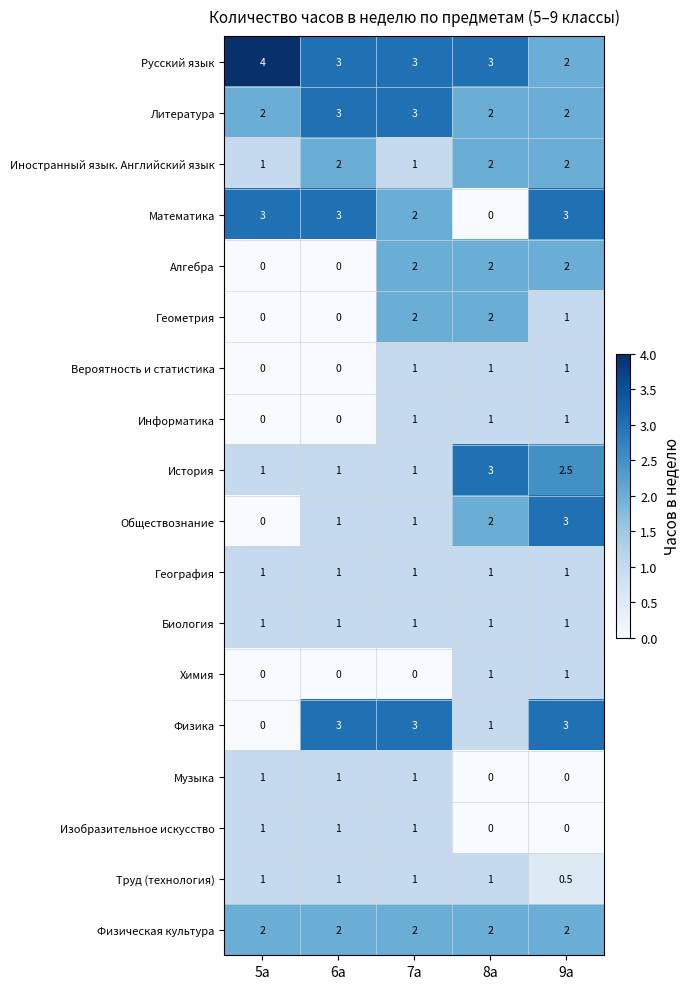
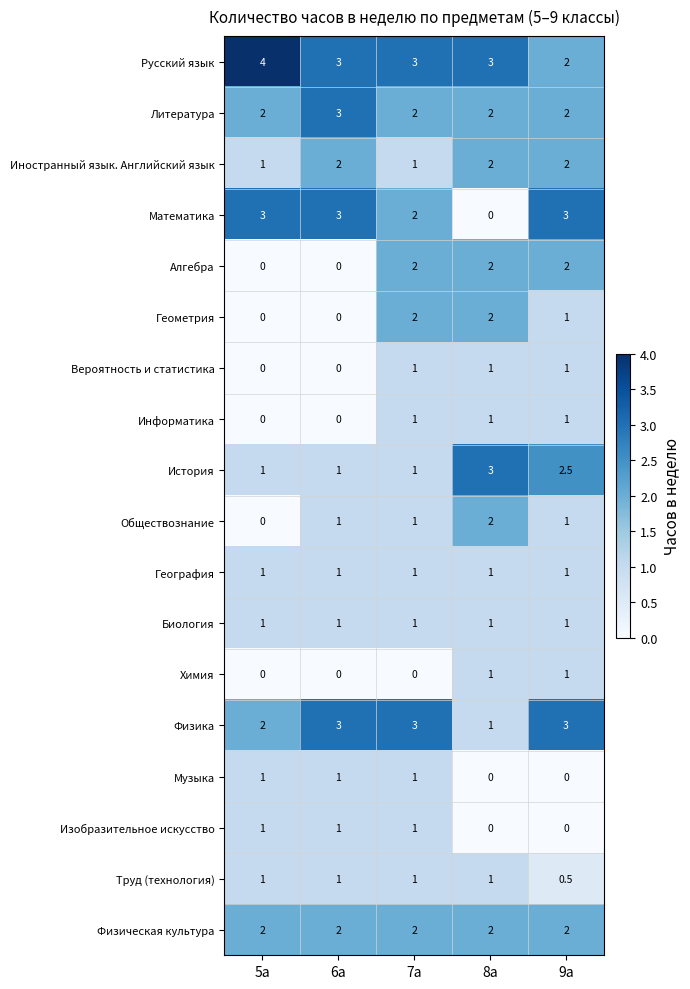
Литература, 7а: 3 -> 2
Обществознание, 9а: 3 -> 1
Физика, 5а: 0 -> 2
